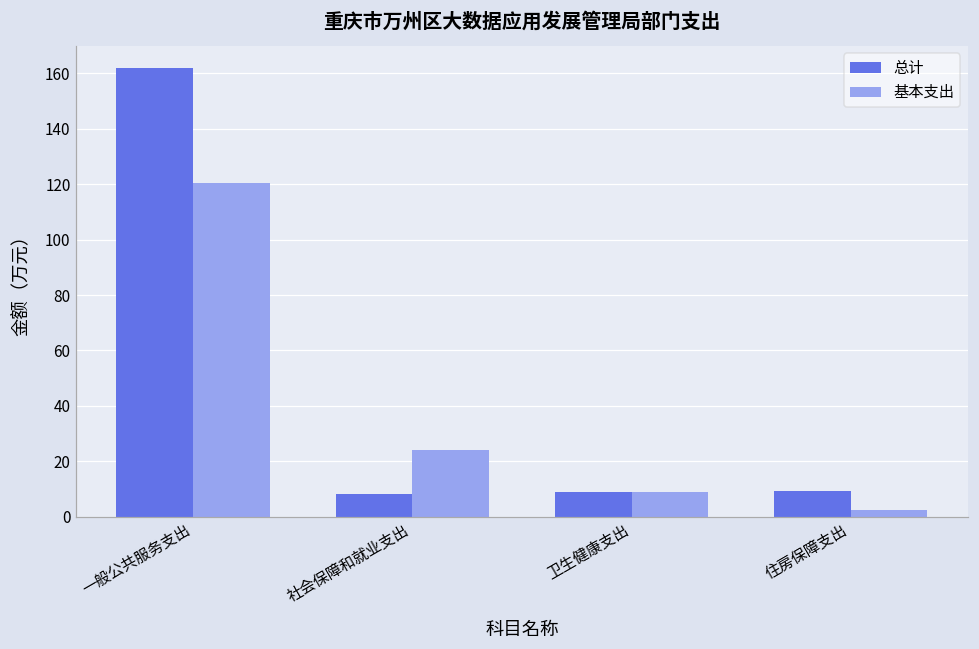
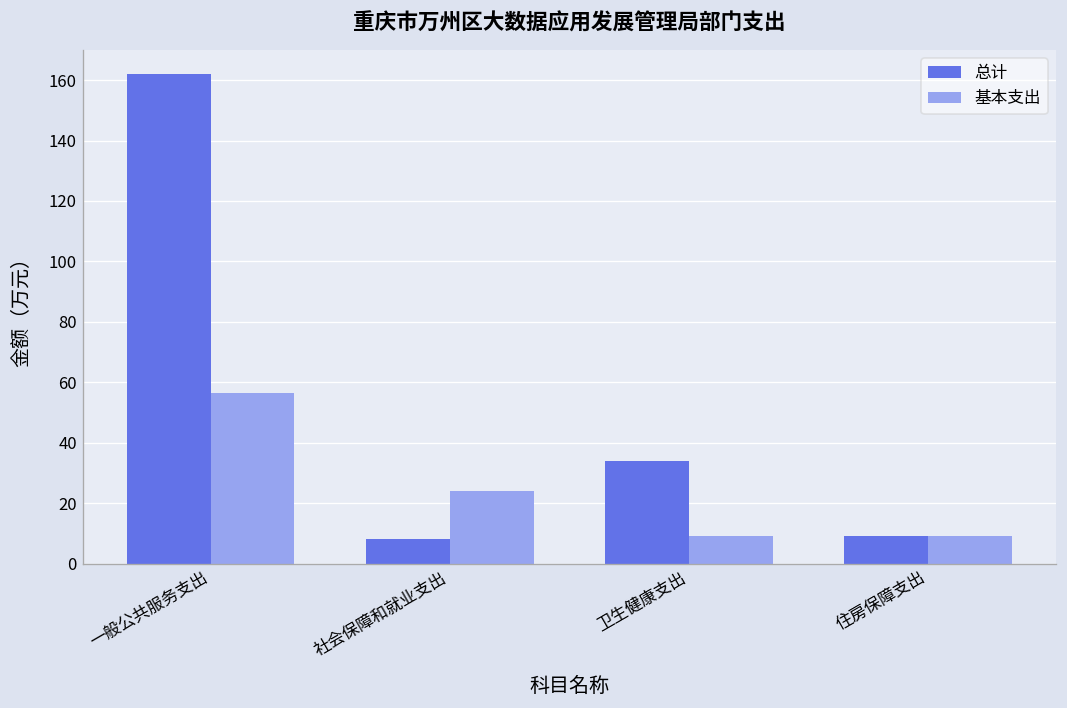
基本支出, 一般公共服务支出: 120 -> 57
总计, 卫生健康支出: 9 -> 34
基本支出, 住房保障支出: 3 -> 9
